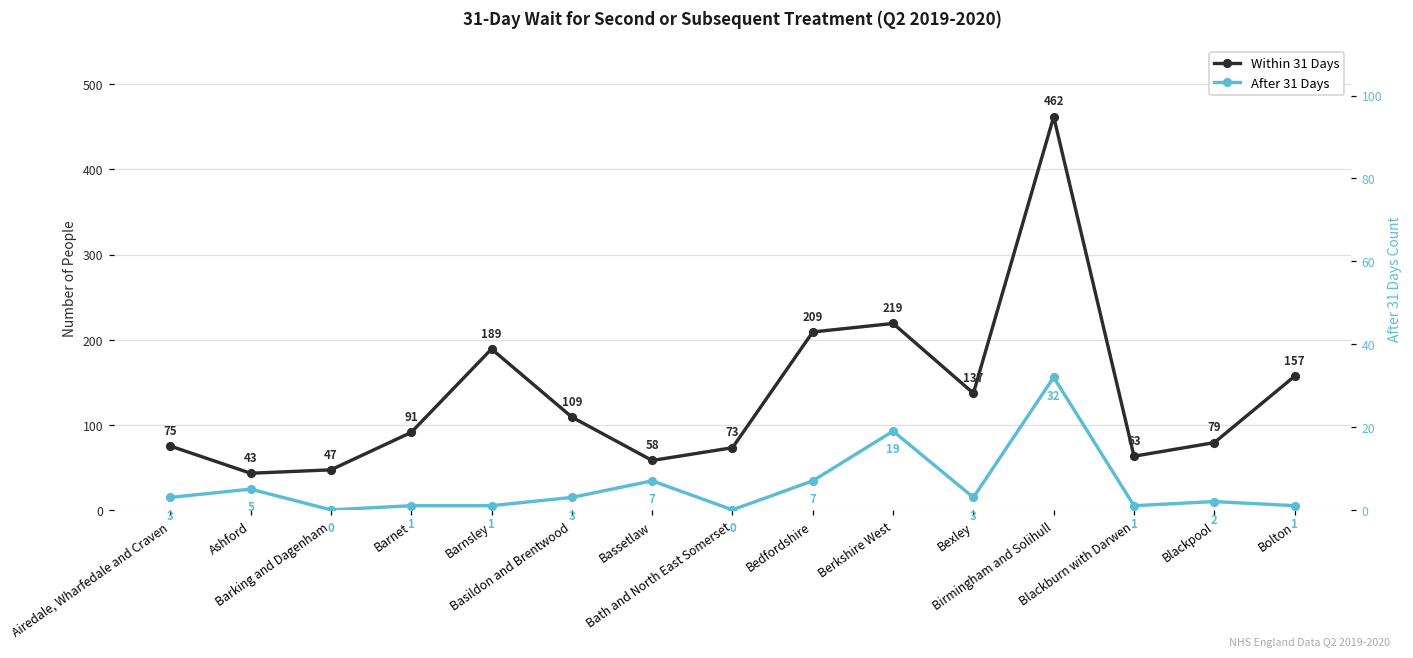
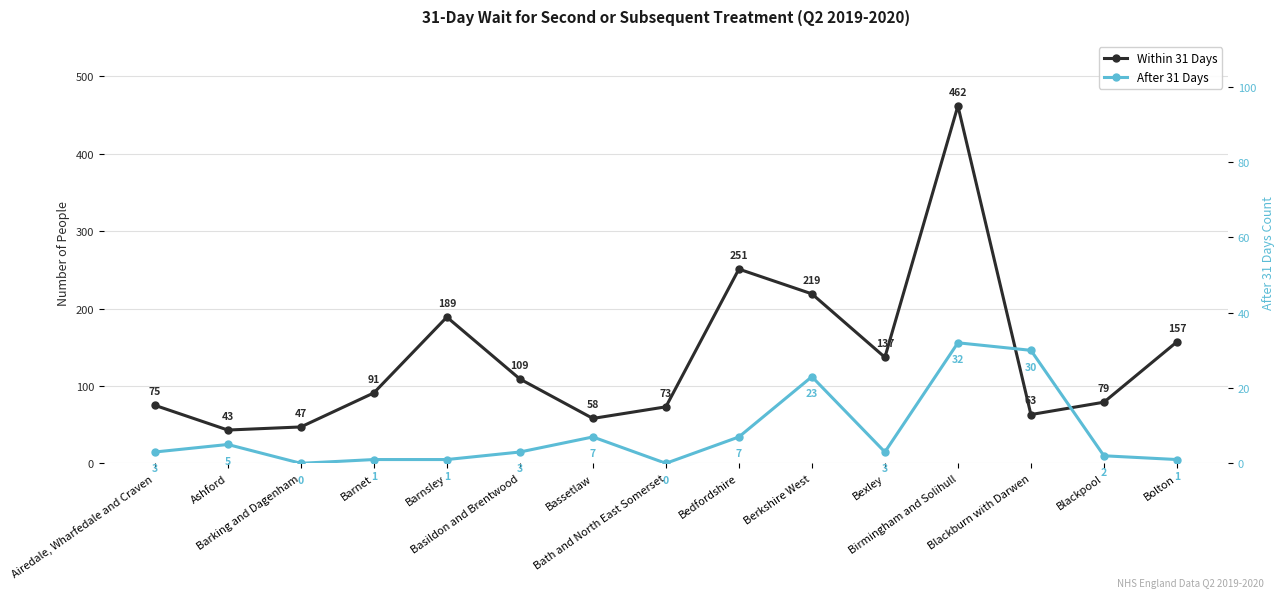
Within 31 Days, Bedfordshire: 209 -> 251
After 31 Days, Berkshire West: 19 -> 23
After 31 Days, Blackburn with Darwen: 1 -> 30
